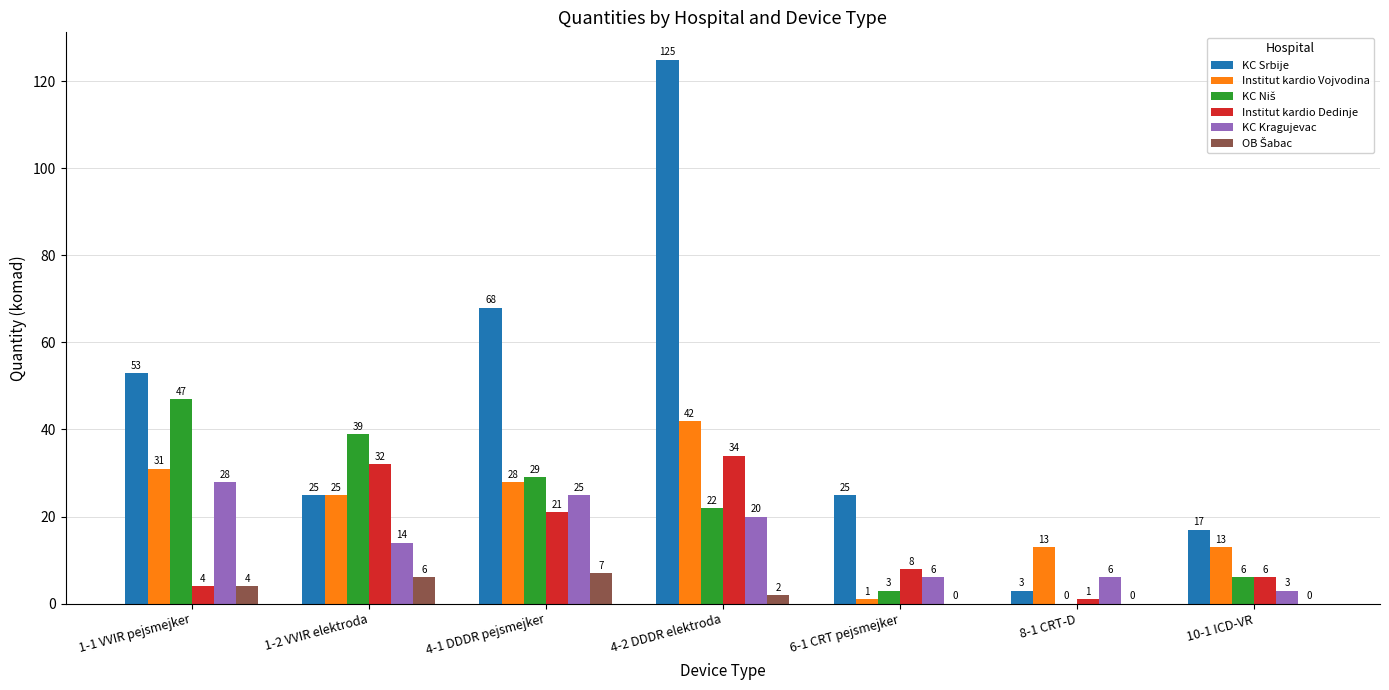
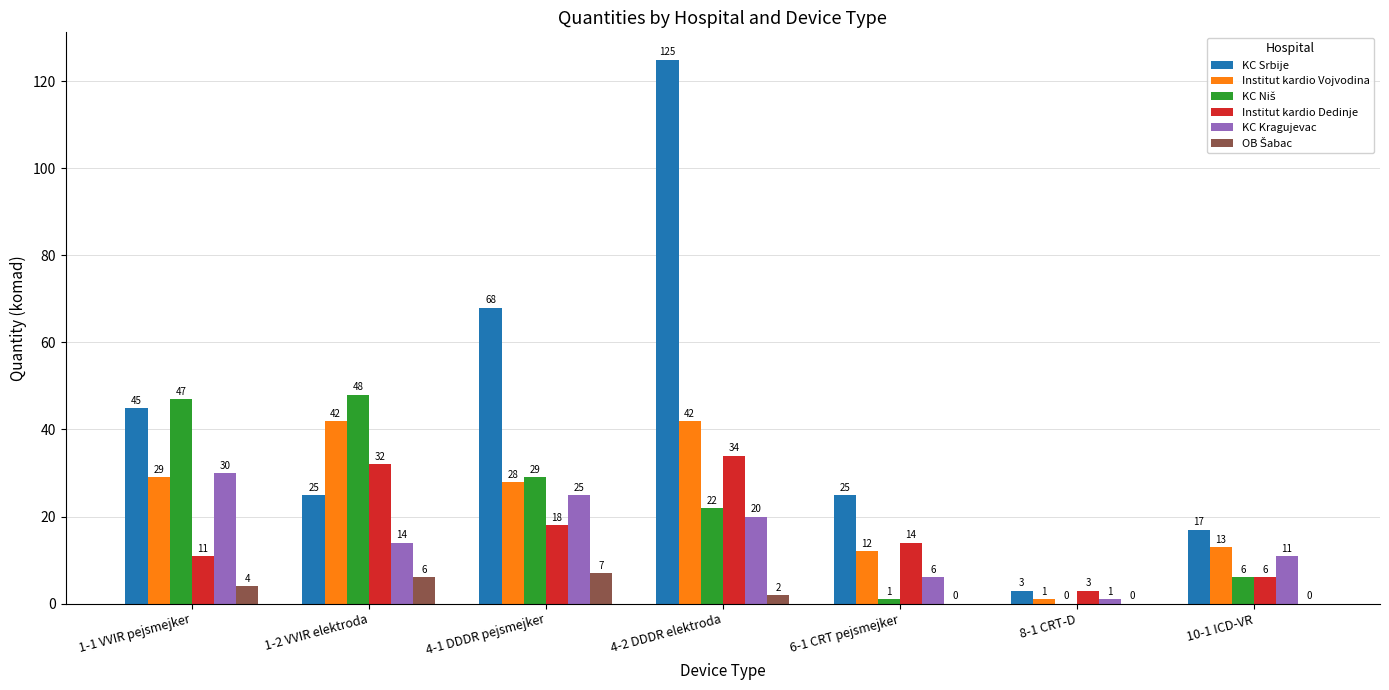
KC Srbije, 1-1 VVIR pejsmejker: 53 -> 45
Institut kardio Vojvodina, 1-1 VVIR pejsmejker: 31 -> 29
Institut kardio Dedinje, 1-1 VVIR pejsmejker: 4 -> 11
KC Kragujevac, 1-1 VVIR pejsmejker: 28 -> 30
Institut kardio Vojvodina, 1-2 VVIR elektroda: 25 -> 42
KC Niš, 1-2 VVIR elektroda: 39 -> 48
Institut kardio Dedinje, 4-1 DDDR pejsmejker: 21 -> 18
Institut kardio Vojvodina, 6-1 CRT pejsmejker: 1 -> 12
KC Niš, 6-1 CRT pejsmejker: 3 -> 1
Institut kardio Dedinje, 6-1 CRT pejsmejker: 8 -> 14
Institut kardio Vojvodina, 8-1 CRT-D: 13 -> 1
Institut kardio Dedinje, 8-1 CRT-D: 1 -> 3
KC Kragujevac, 8-1 CRT-D: 6 -> 1
KC Kragujevac, 10-1 ICD-VR: 3 -> 11
